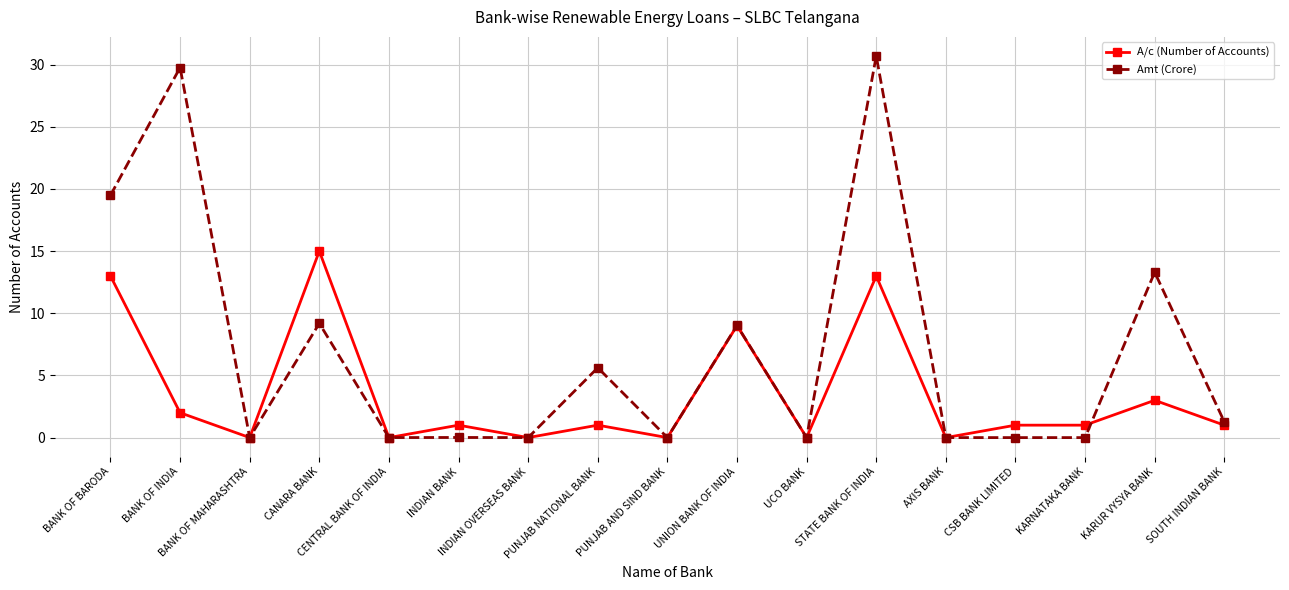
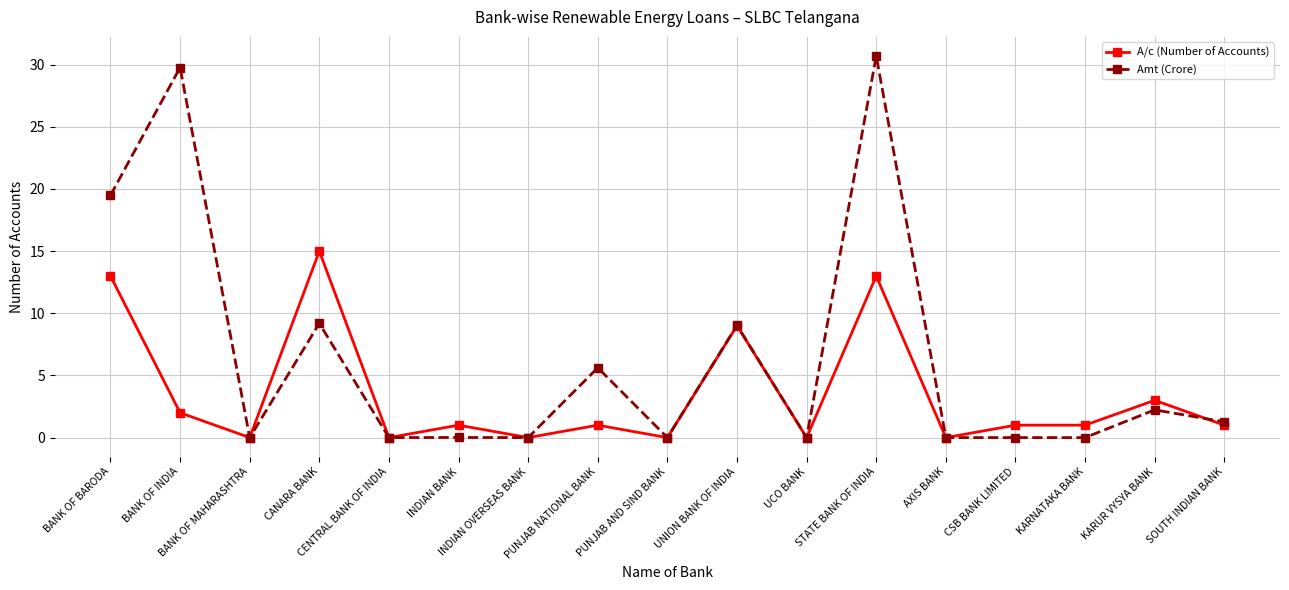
Amt (Crore), KARUR VYSYA BANK: 13.3 -> 2.2
